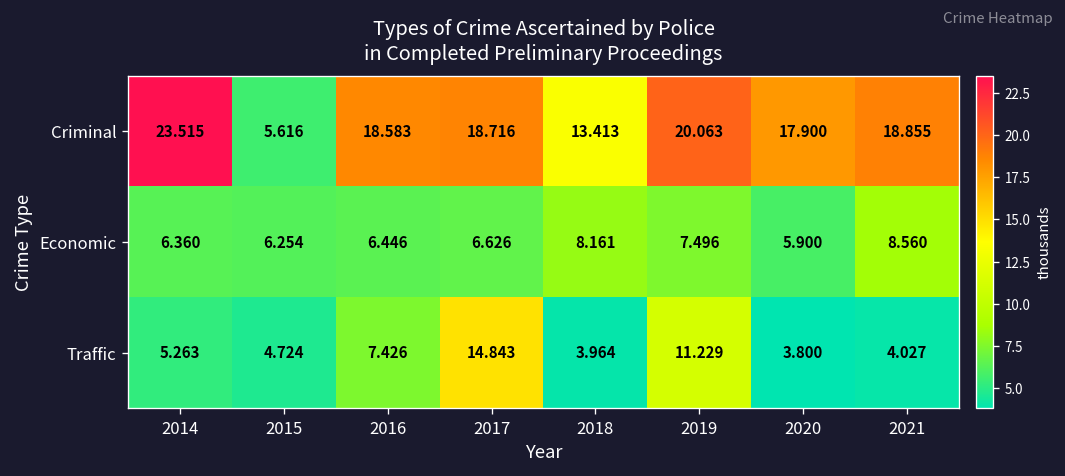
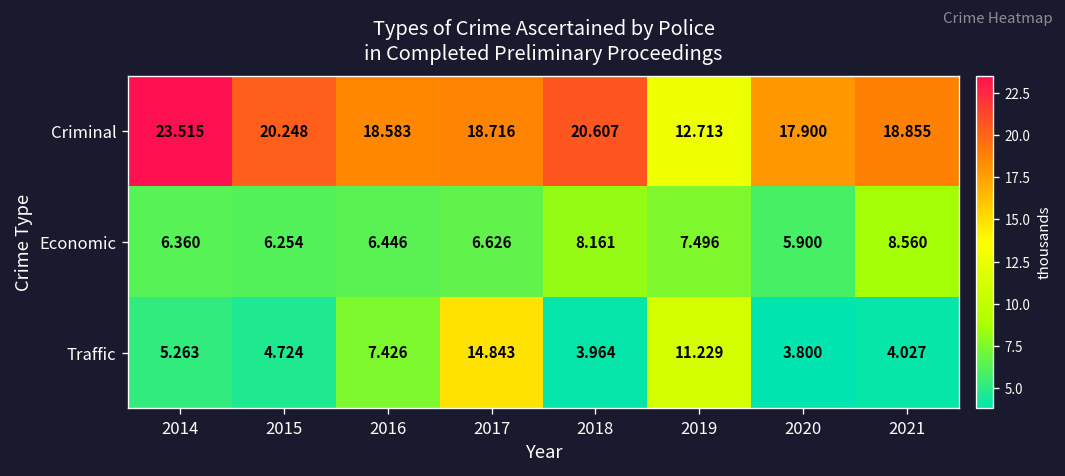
Criminal, 2015: 5.616 -> 20.248
Criminal, 2018: 13.413 -> 20.607
Criminal, 2019: 20.063 -> 12.713
